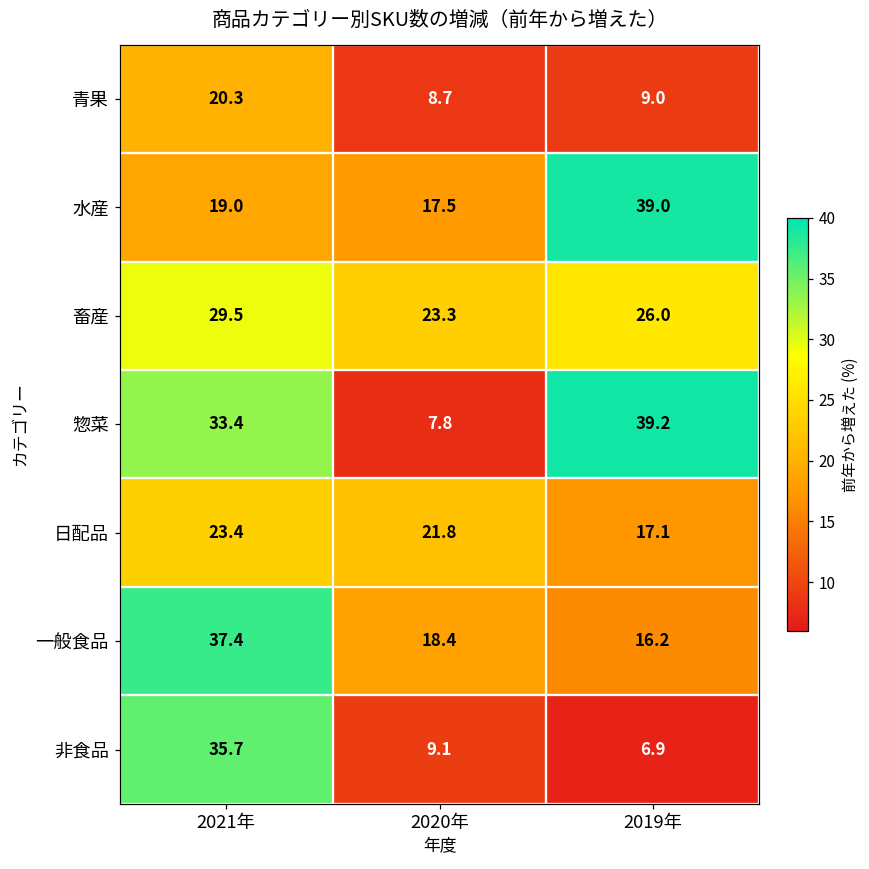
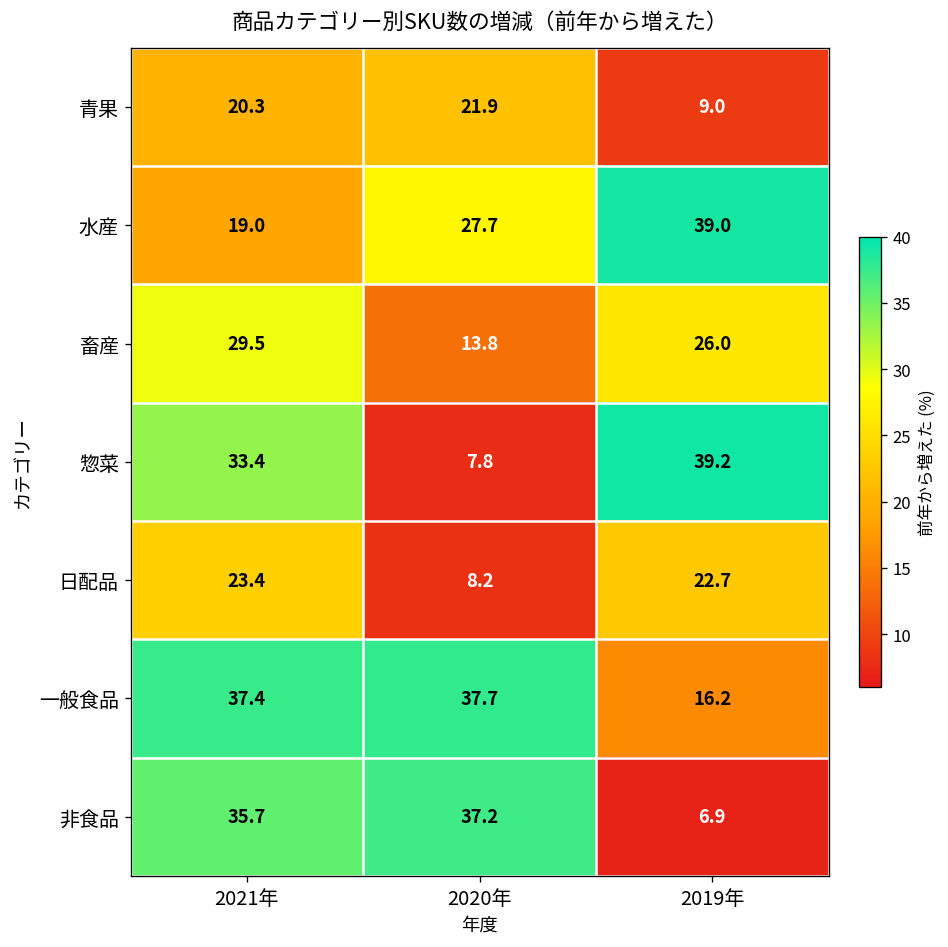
青果, 2020年: 8.7 -> 21.9
水産, 2020年: 17.5 -> 27.7
畜産, 2020年: 23.3 -> 13.8
日配品, 2020年: 21.8 -> 8.2
日配品, 2019年: 17.1 -> 22.7
一般食品, 2020年: 18.4 -> 37.7
非食品, 2020年: 9.1 -> 37.2
